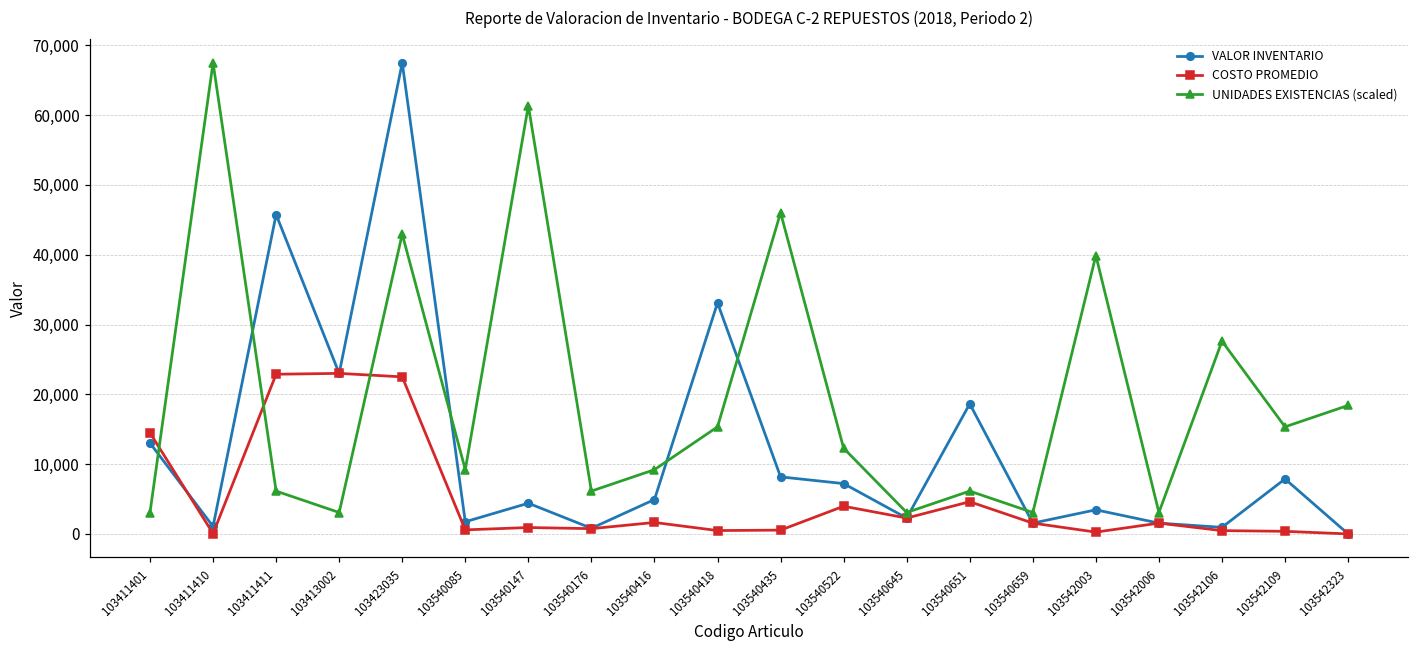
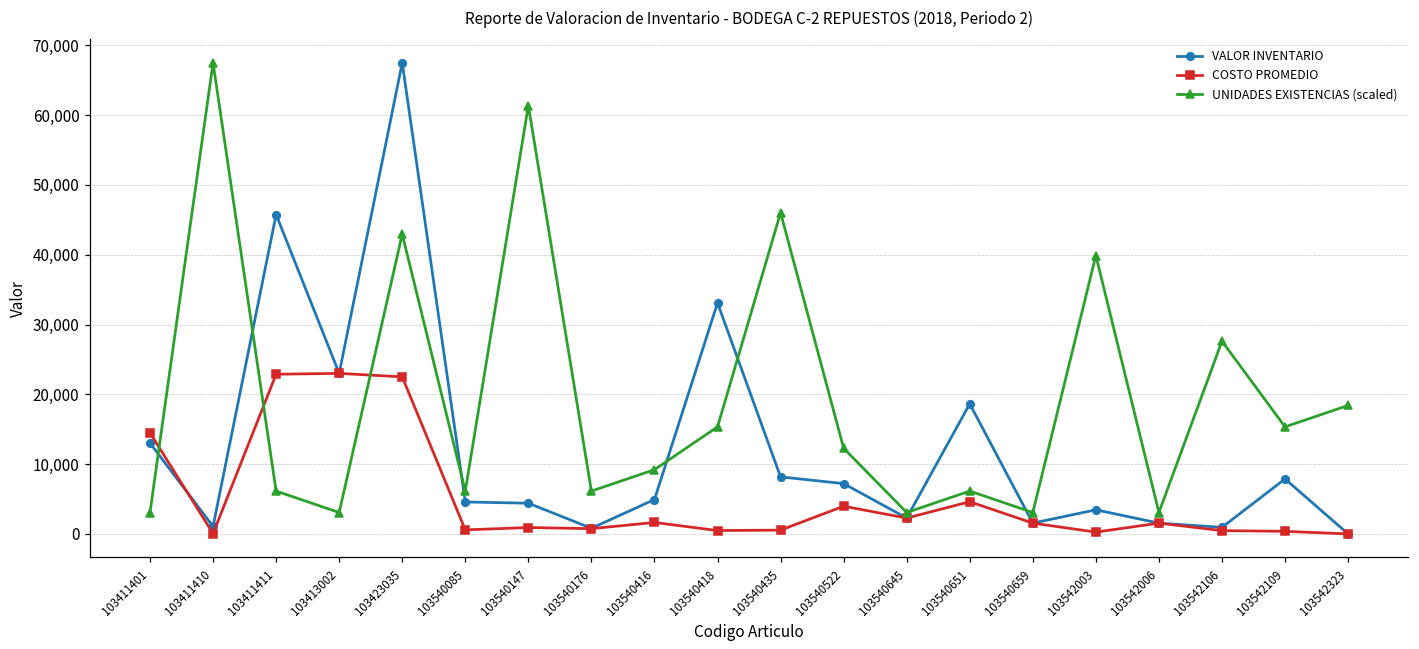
VALOR INVENTARIO, 103540085: 2,000 -> 5,000
UNIDADES EXISTENCIAS (scaled), 103540085: 9,000 -> 6,000
